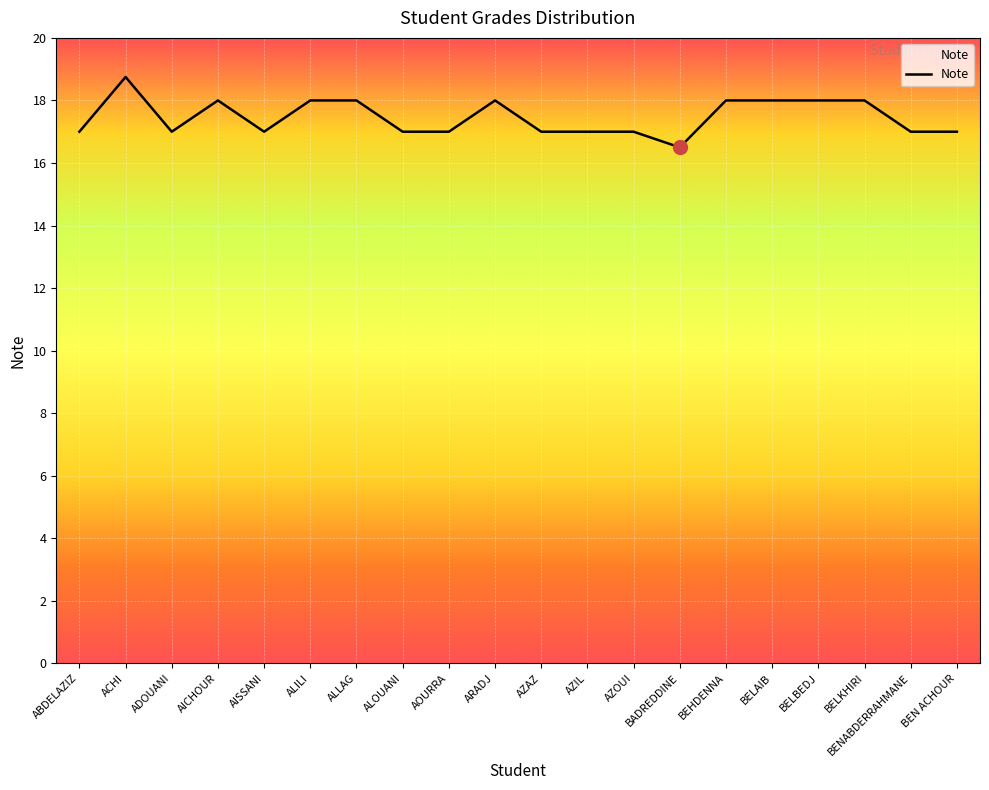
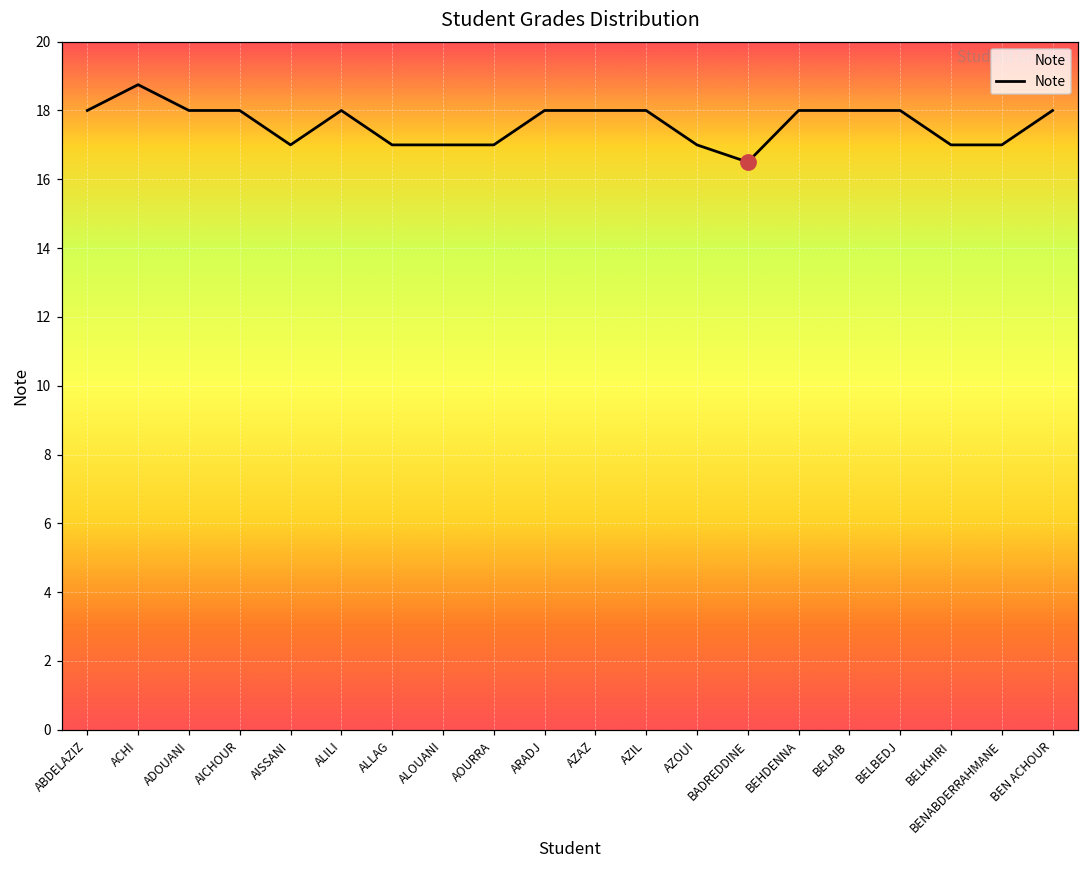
Note, ABDELAZIZ: 17 -> 18
Note, ADOUANI: 17 -> 18
Note, ALLAG: 18 -> 17
Note, AZAZ: 17 -> 18
Note, AZIL: 17 -> 18
Note, BELKHIRI: 18 -> 17
Note, BEN ACHOUR: 17 -> 18
